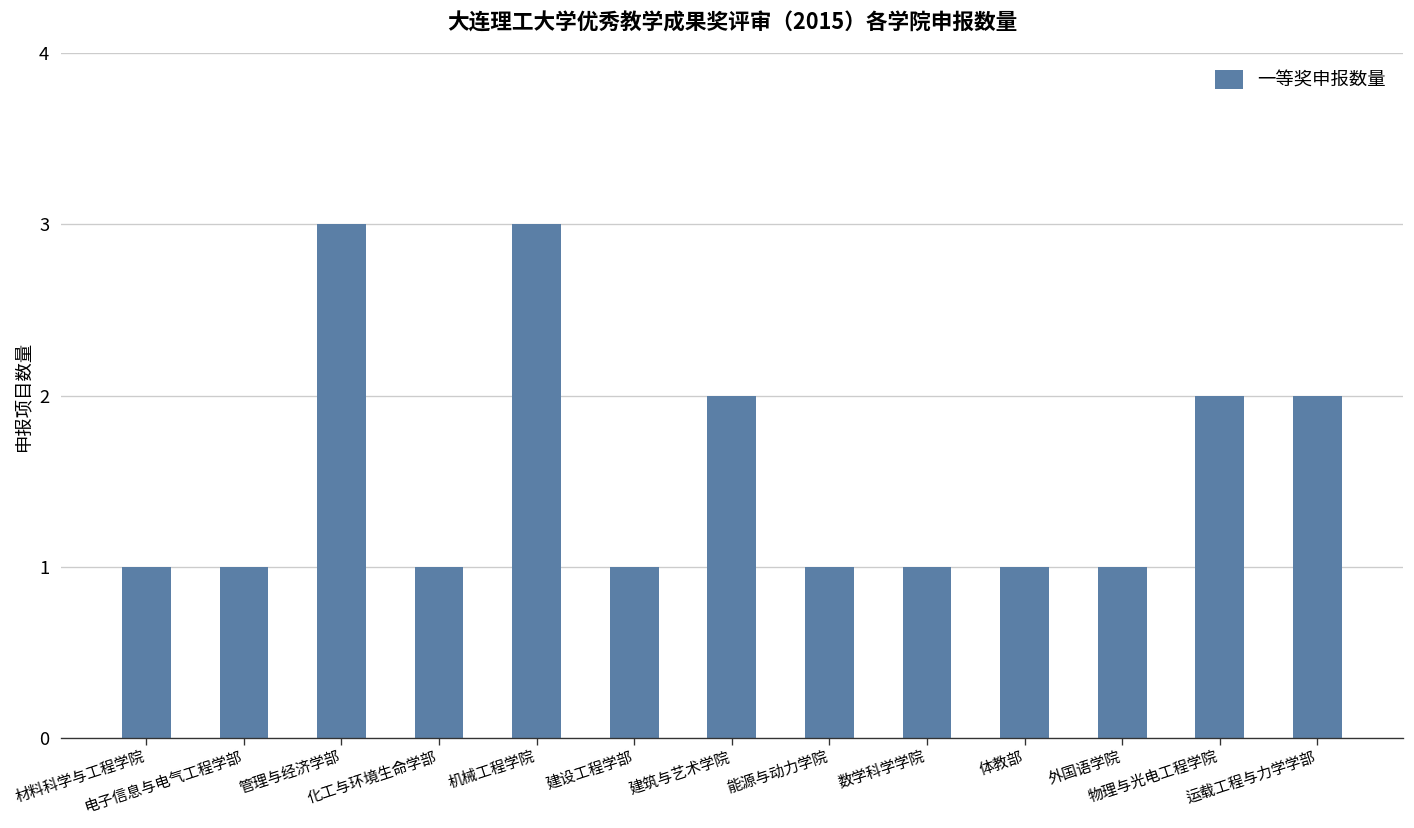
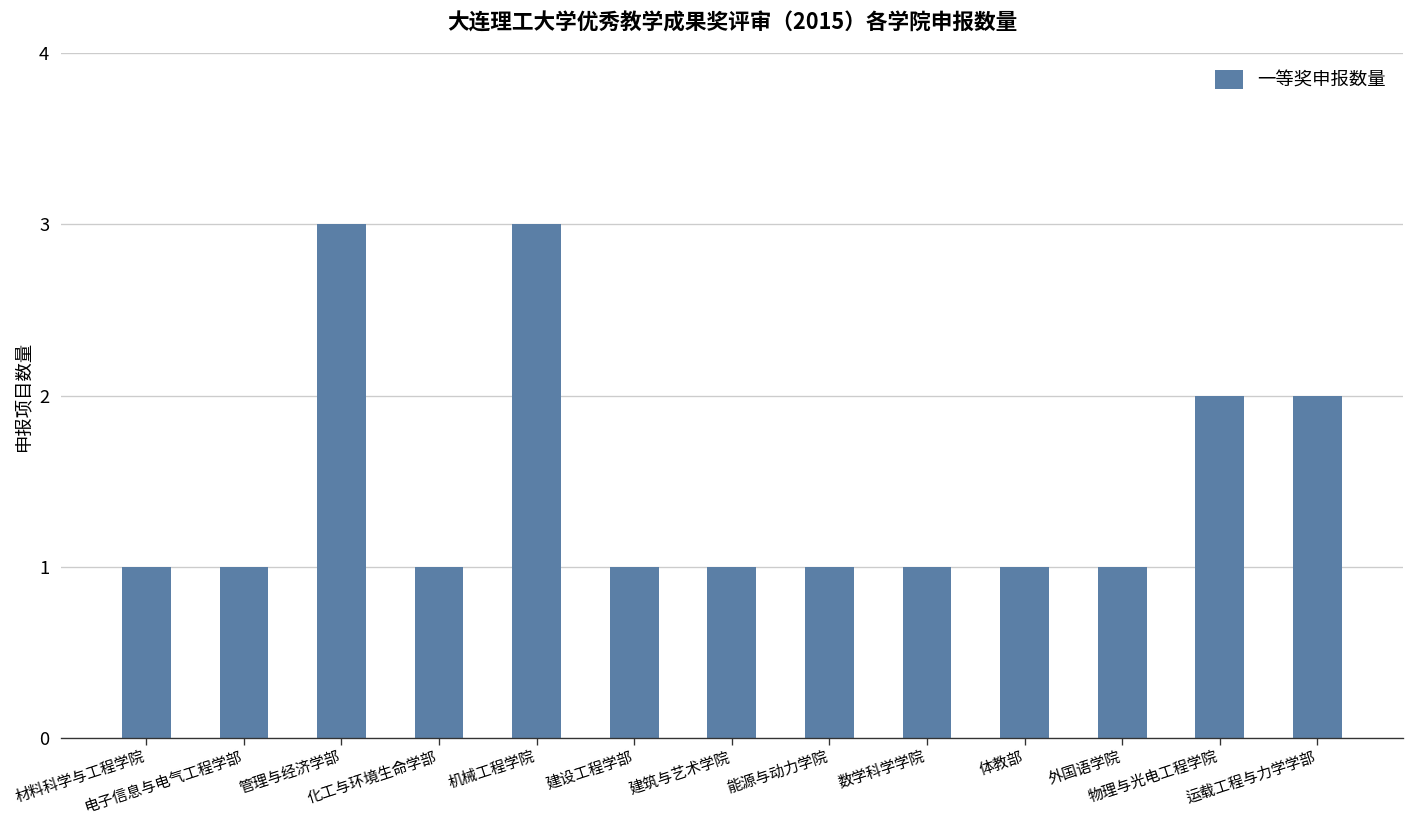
建筑与艺术学院: 2 -> 1
